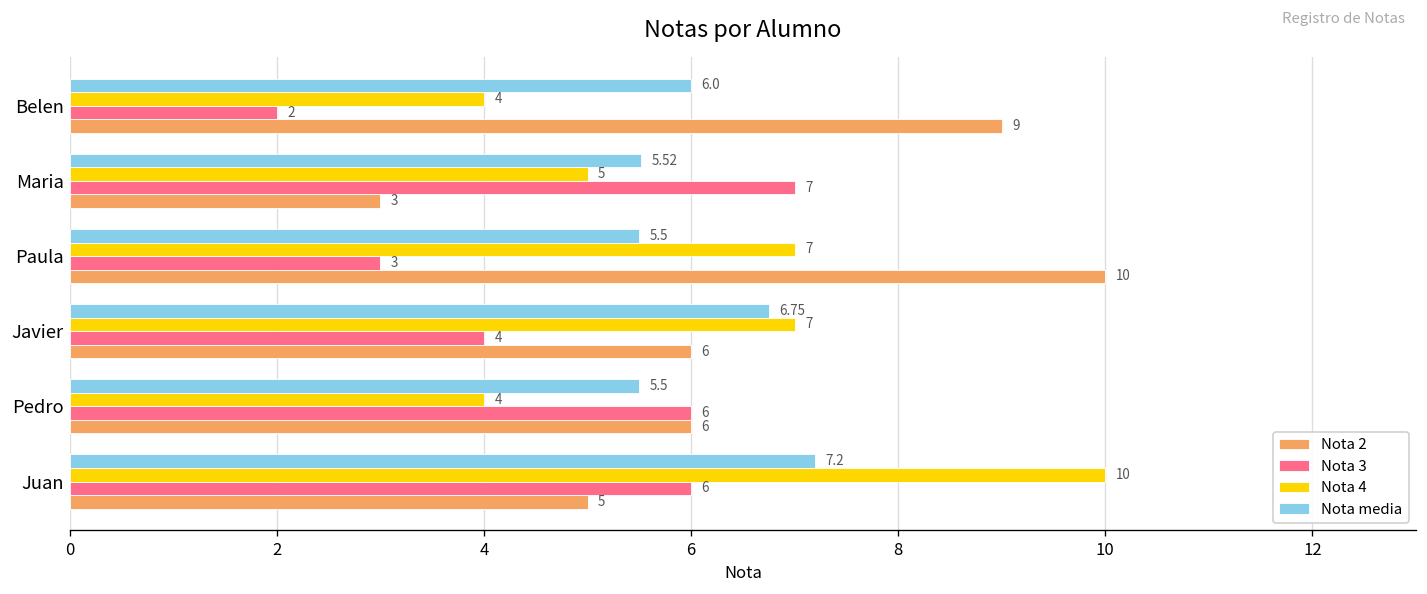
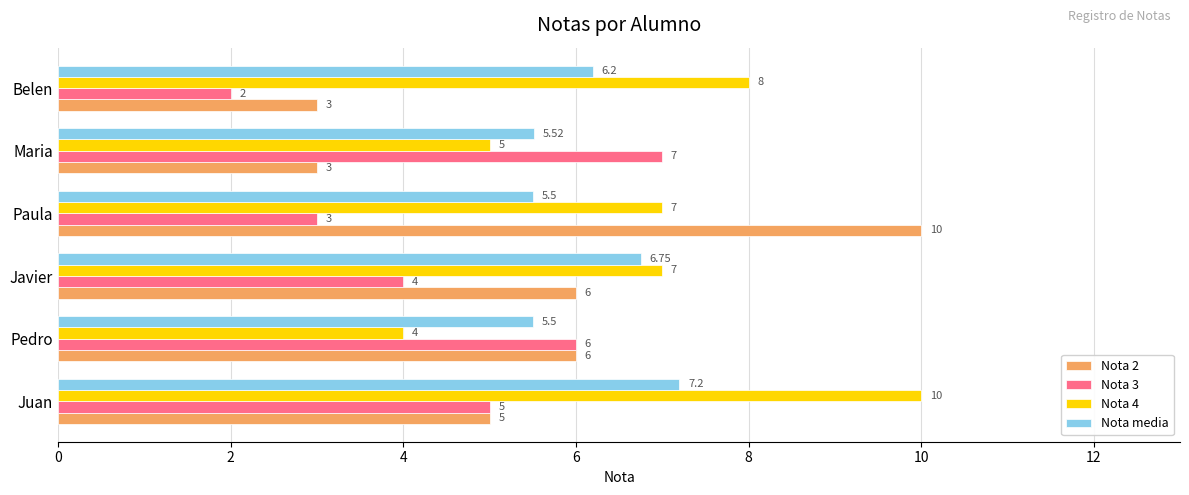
Nota media, Belen: 6.0 -> 6.2
Nota 4, Belen: 4 -> 8
Nota 2, Belen: 9 -> 3
Nota 3, Juan: 6 -> 5
